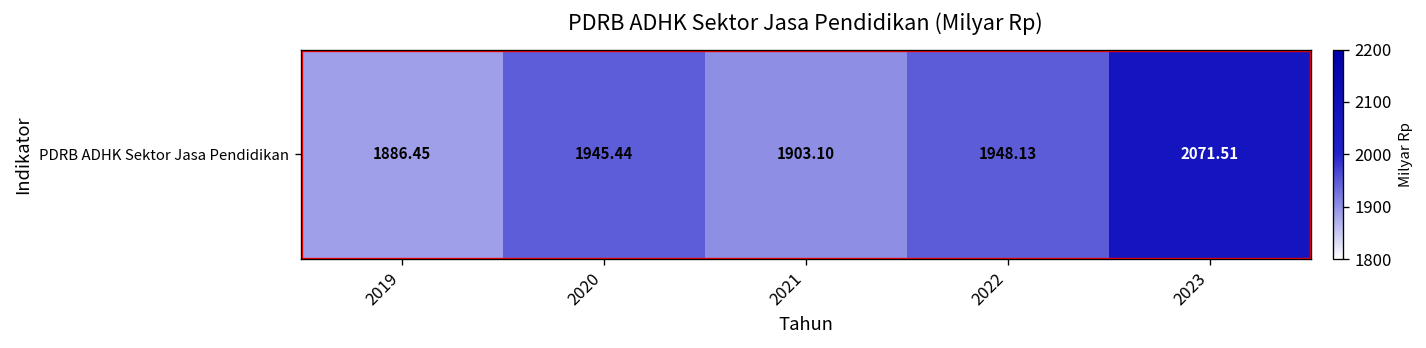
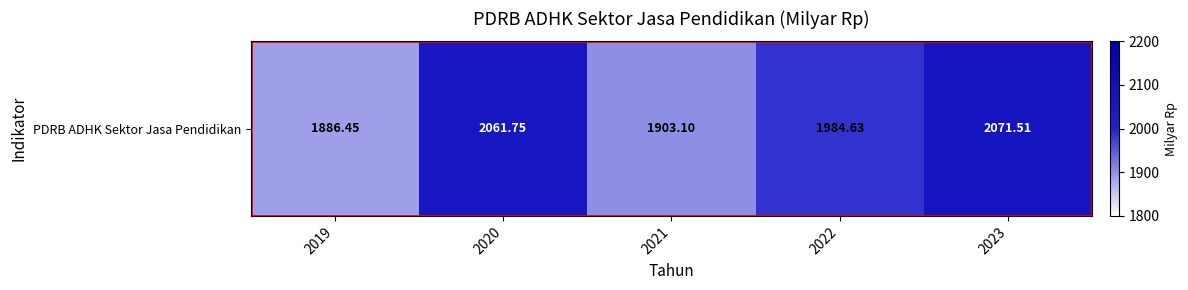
PDRB ADHK Sektor Jasa Pendidikan, 2020: 1945.44 -> 2061.75
PDRB ADHK Sektor Jasa Pendidikan, 2022: 1948.13 -> 1984.63
